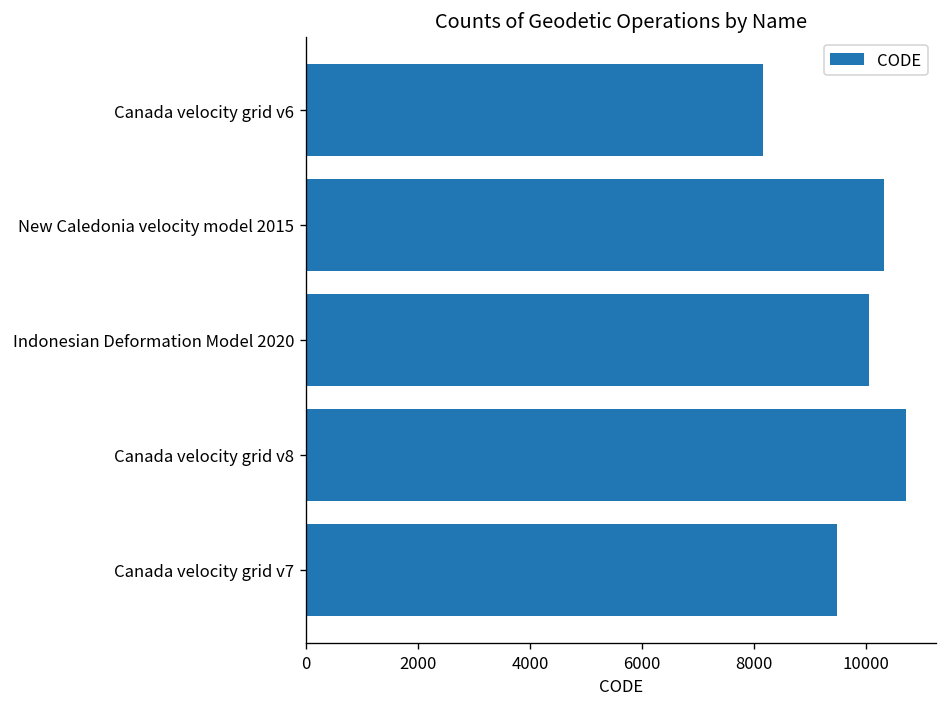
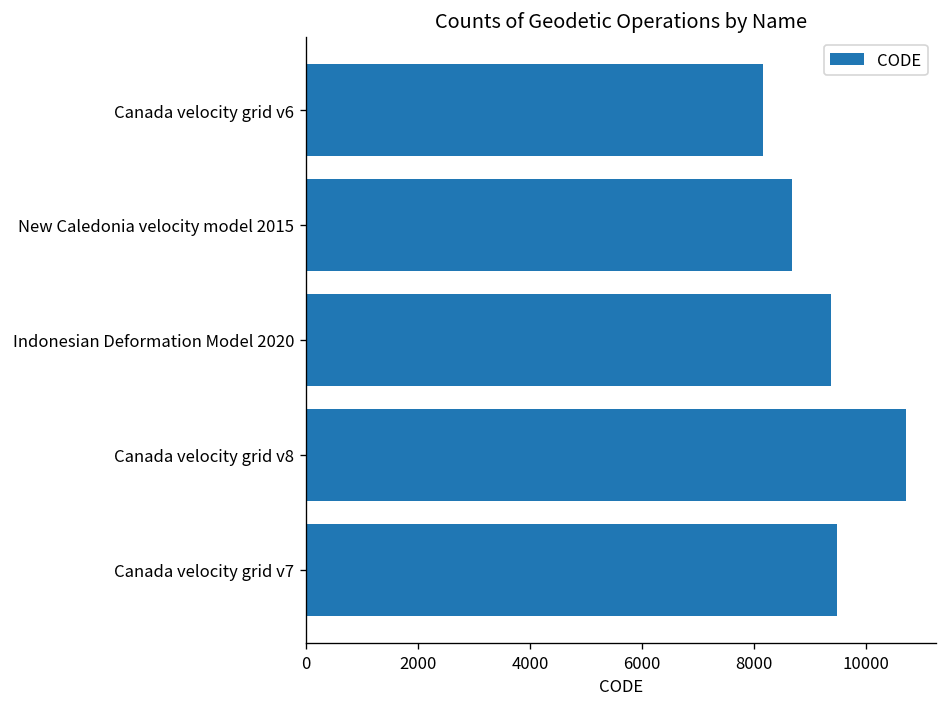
New Caledonia velocity model 2015: 10300 -> 8700
Indonesian Deformation Model 2020: 10100 -> 9400
